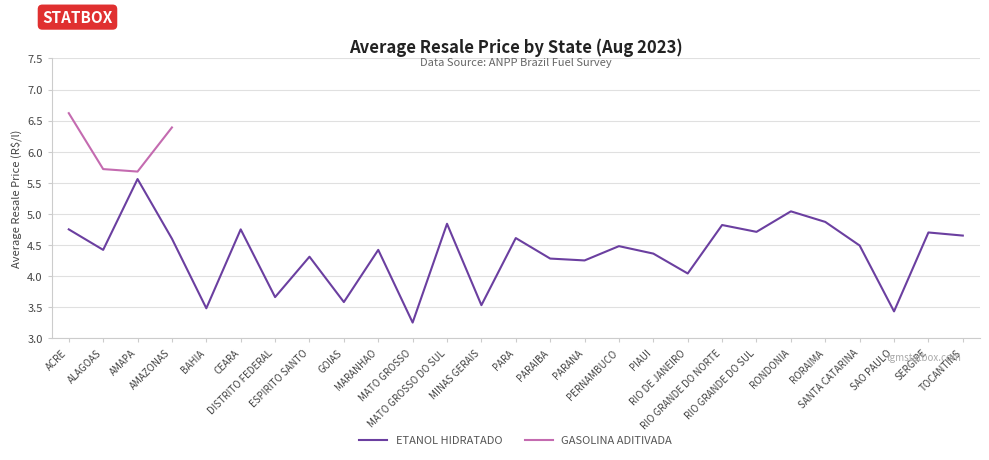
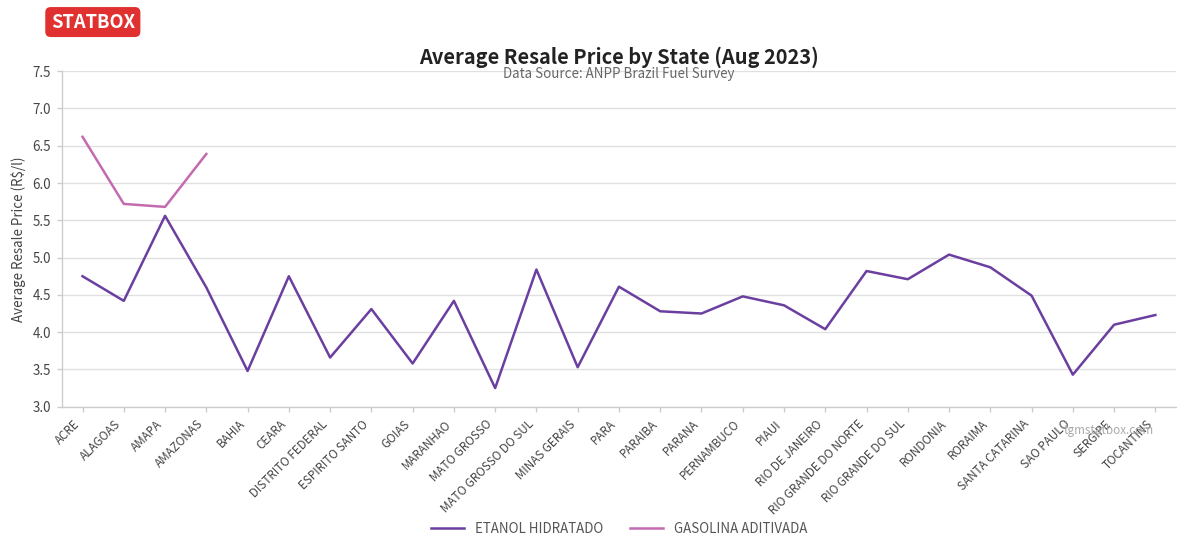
ETANOL HIDRATADO, SERGIPE: 4.7 -> 4.1
ETANOL HIDRATADO, TOCANTINS: 4.7 -> 4.2
